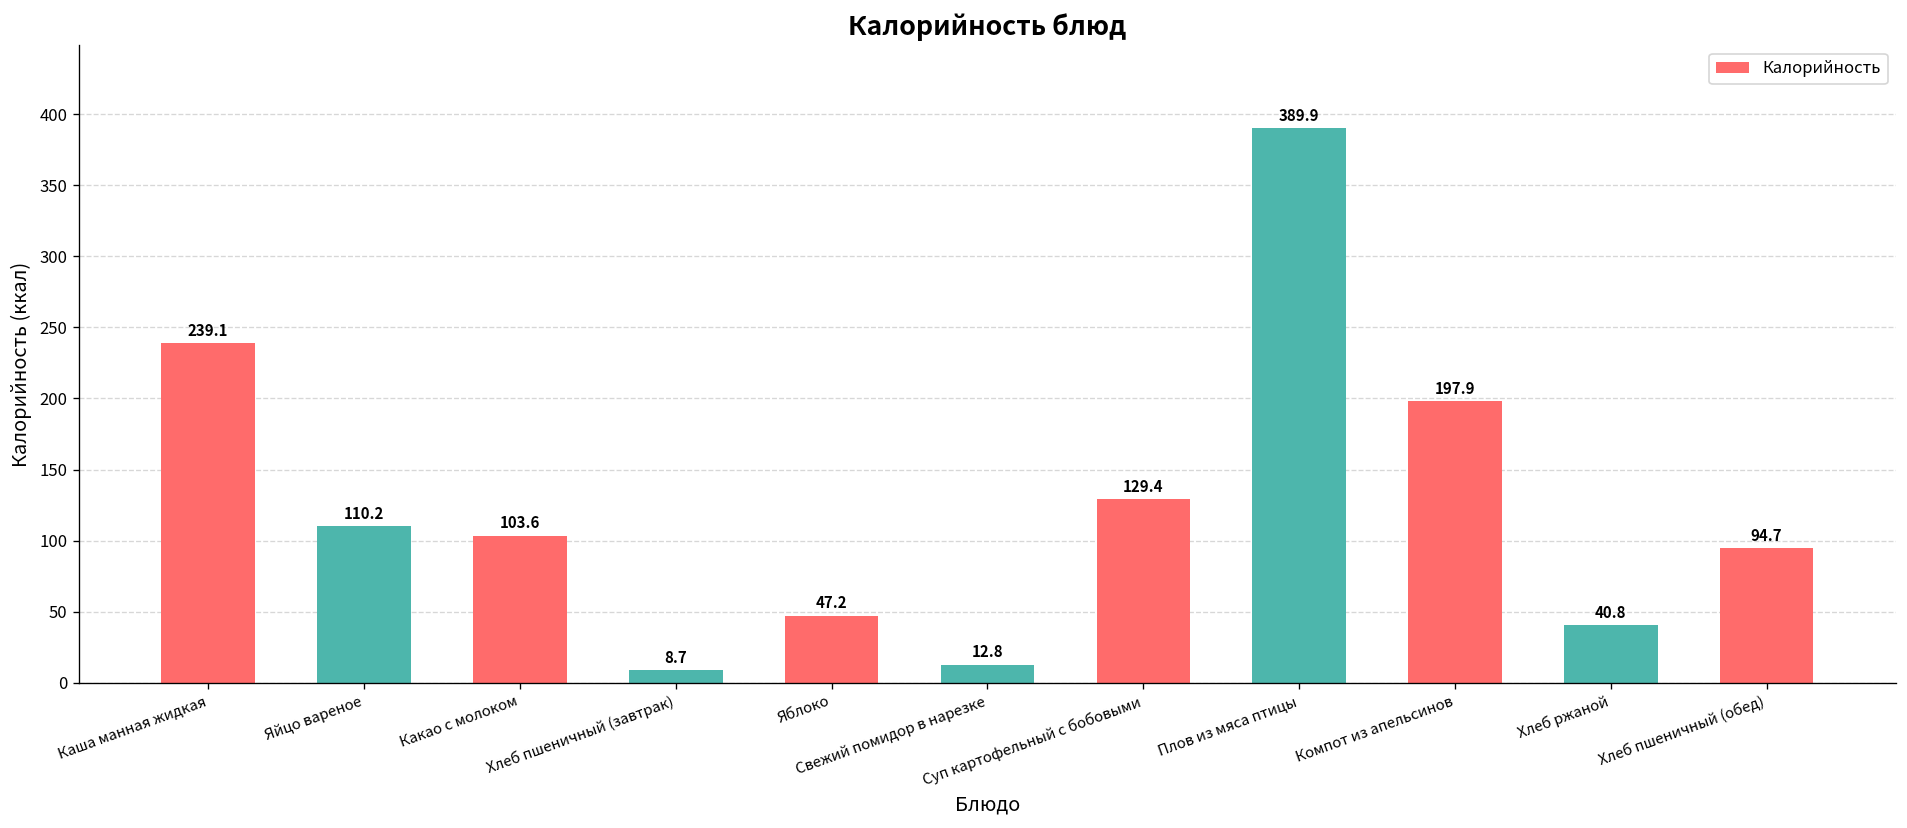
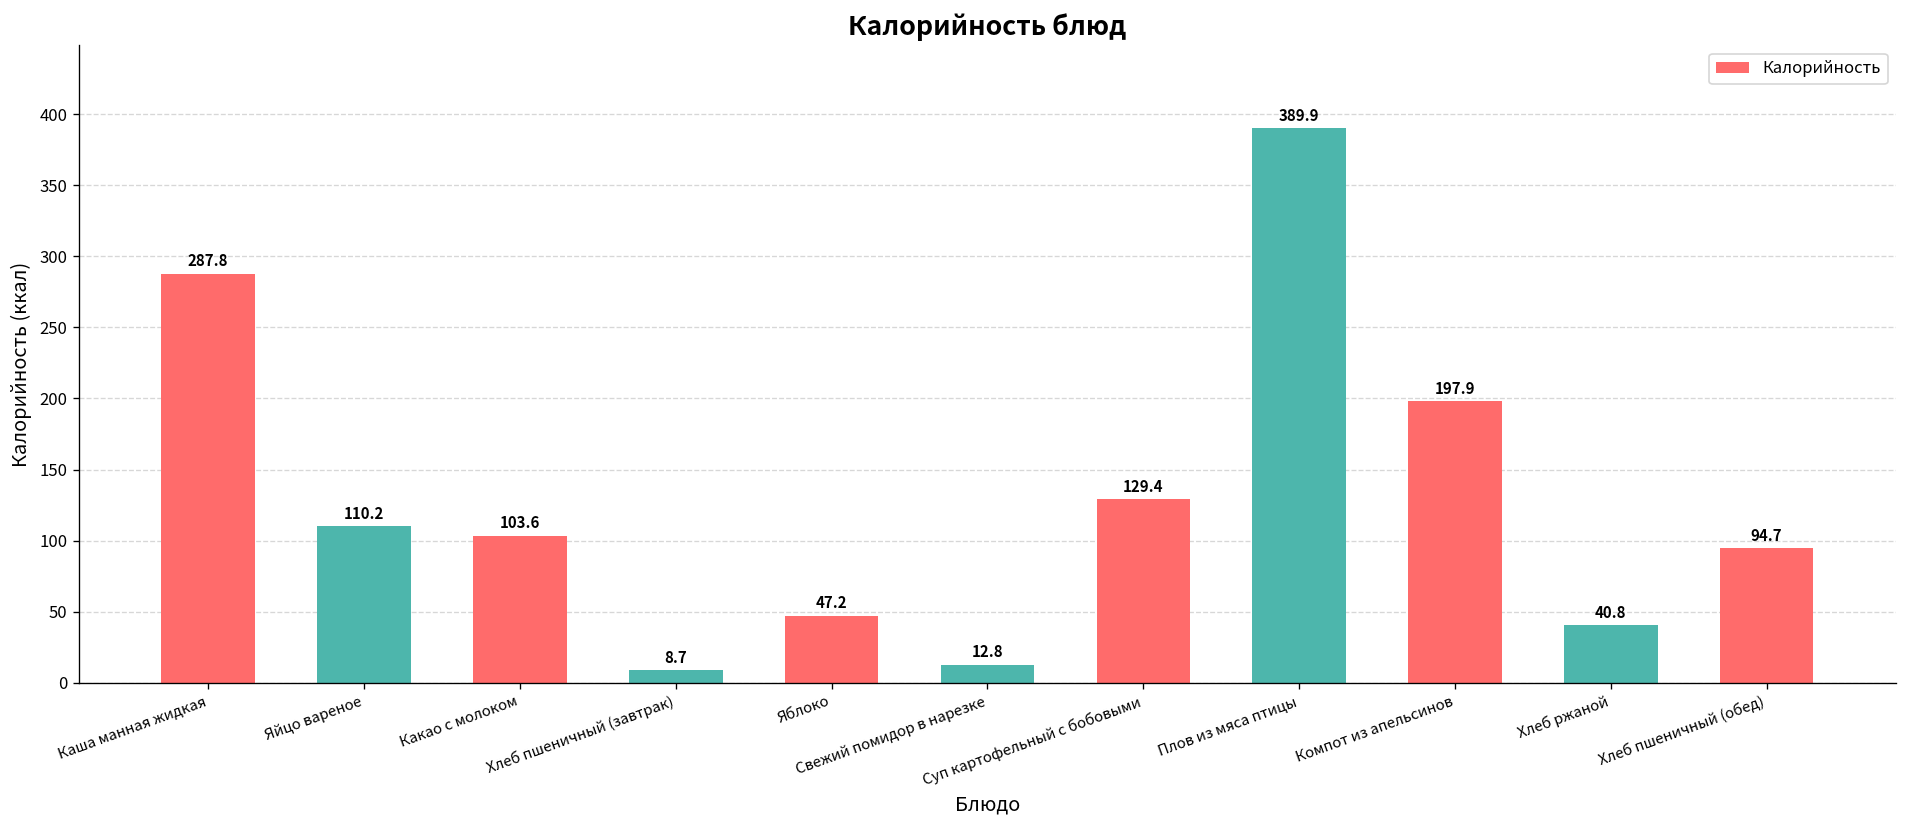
Каша манная жидкая: 239.1 -> 287.8
